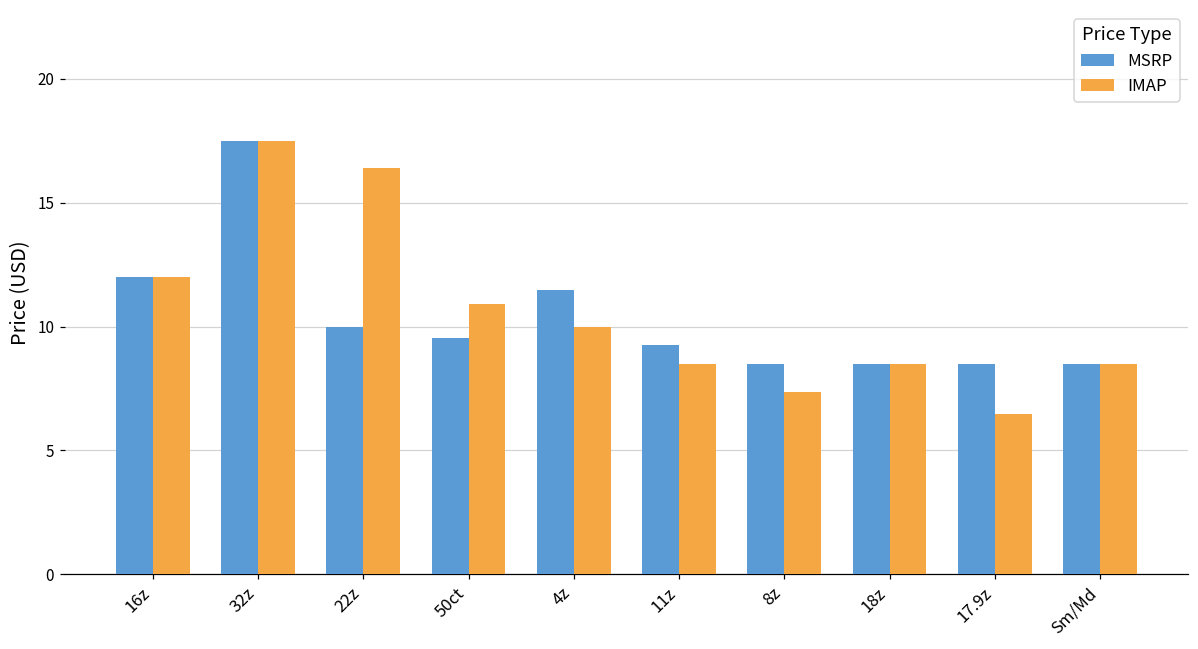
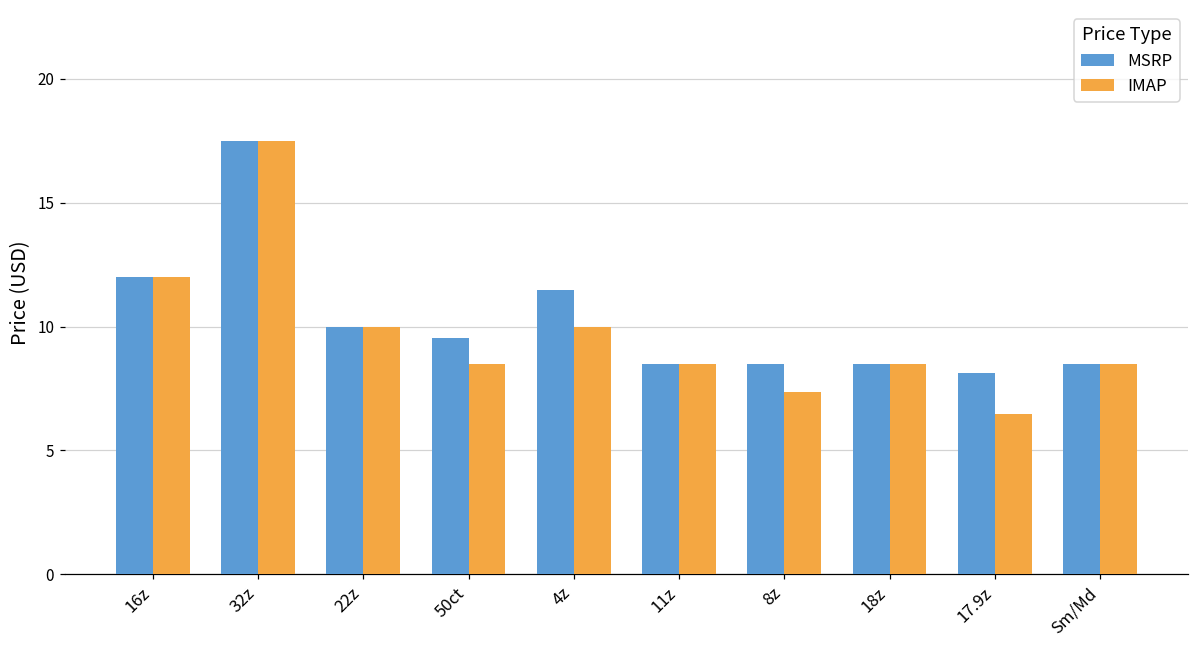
IMAP, 22z: 16.4 -> 10.0
IMAP, 50ct: 10.9 -> 8.5
MSRP, 11z: 9.3 -> 8.5
MSRP, 17.9z: 8.5 -> 8.1
